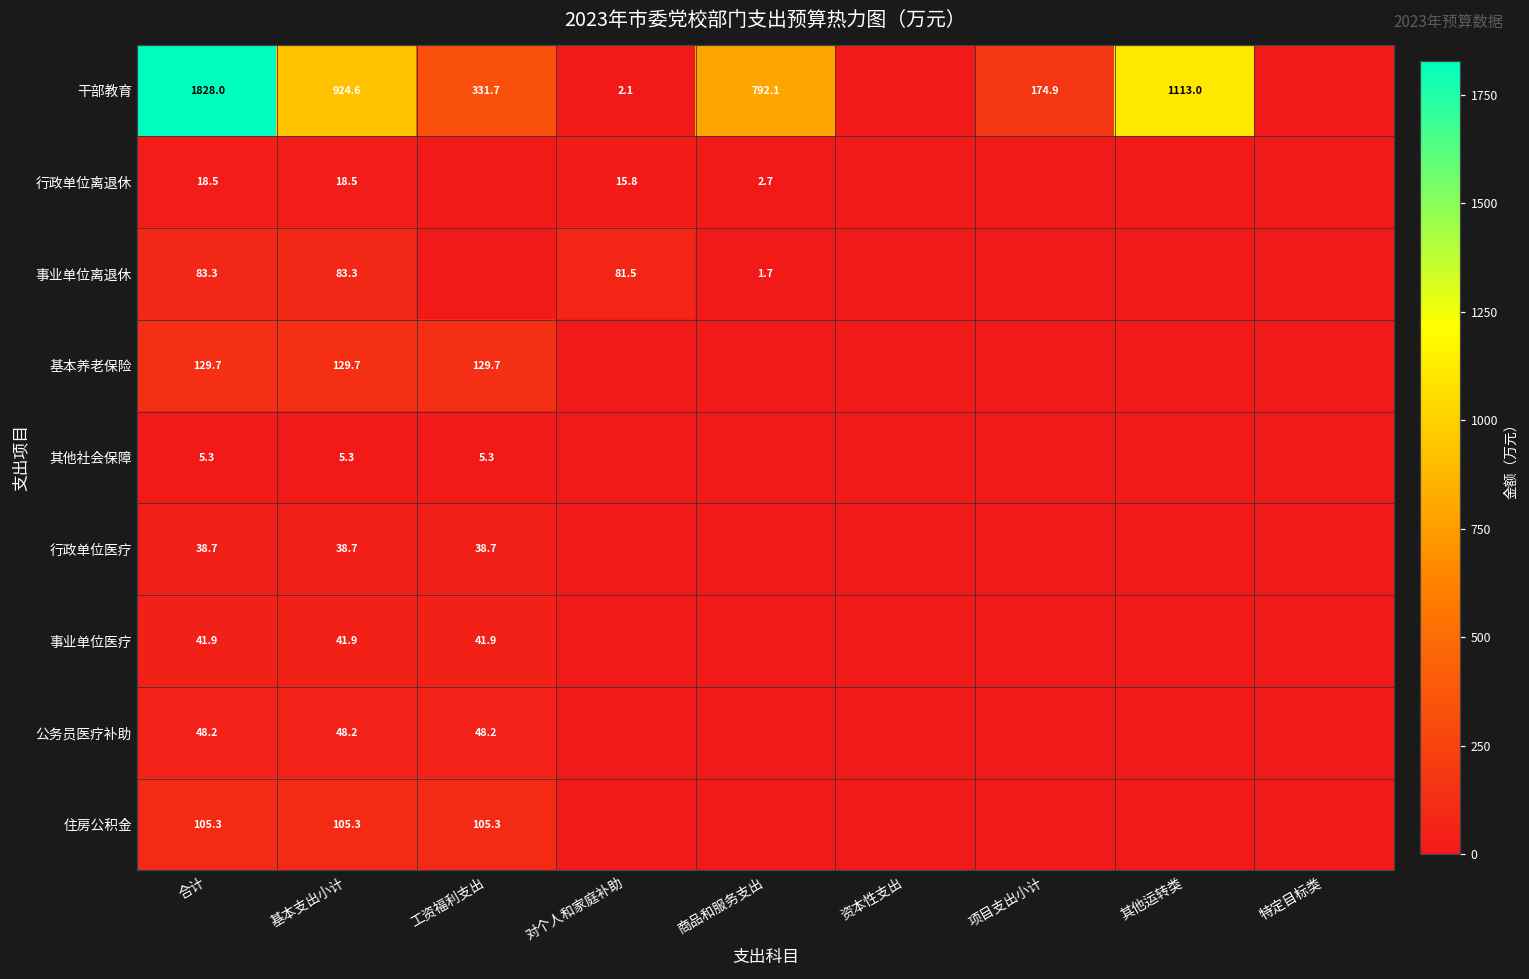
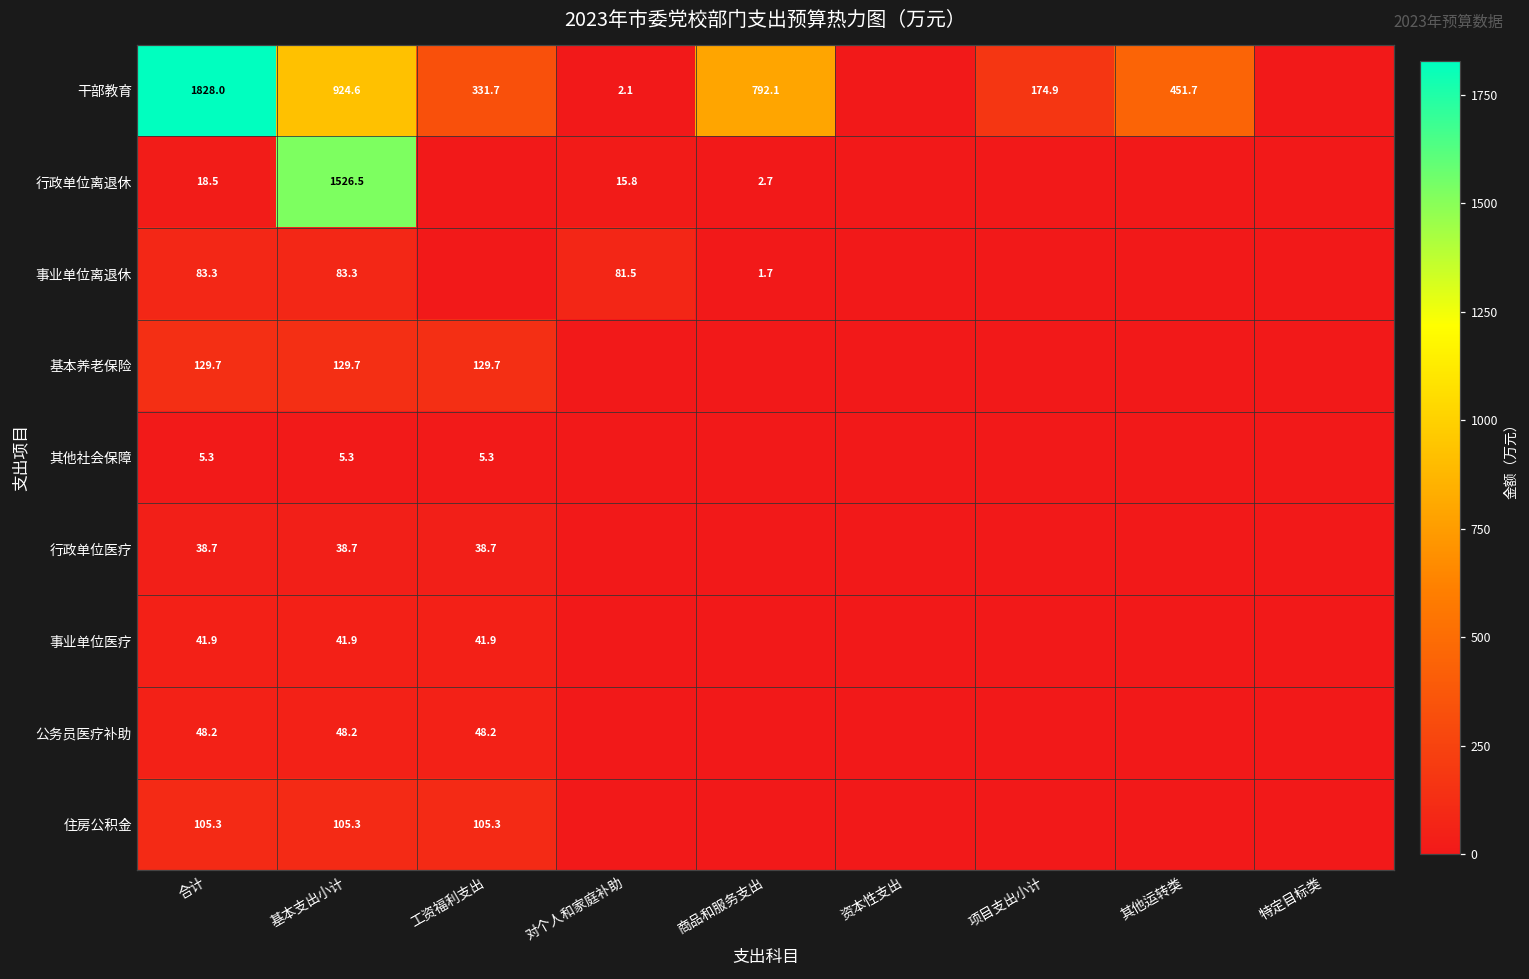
干部教育, 其他运转类: 1113.0 -> 451.7
行政单位离退休, 基本支出小计: 18.5 -> 1526.5
